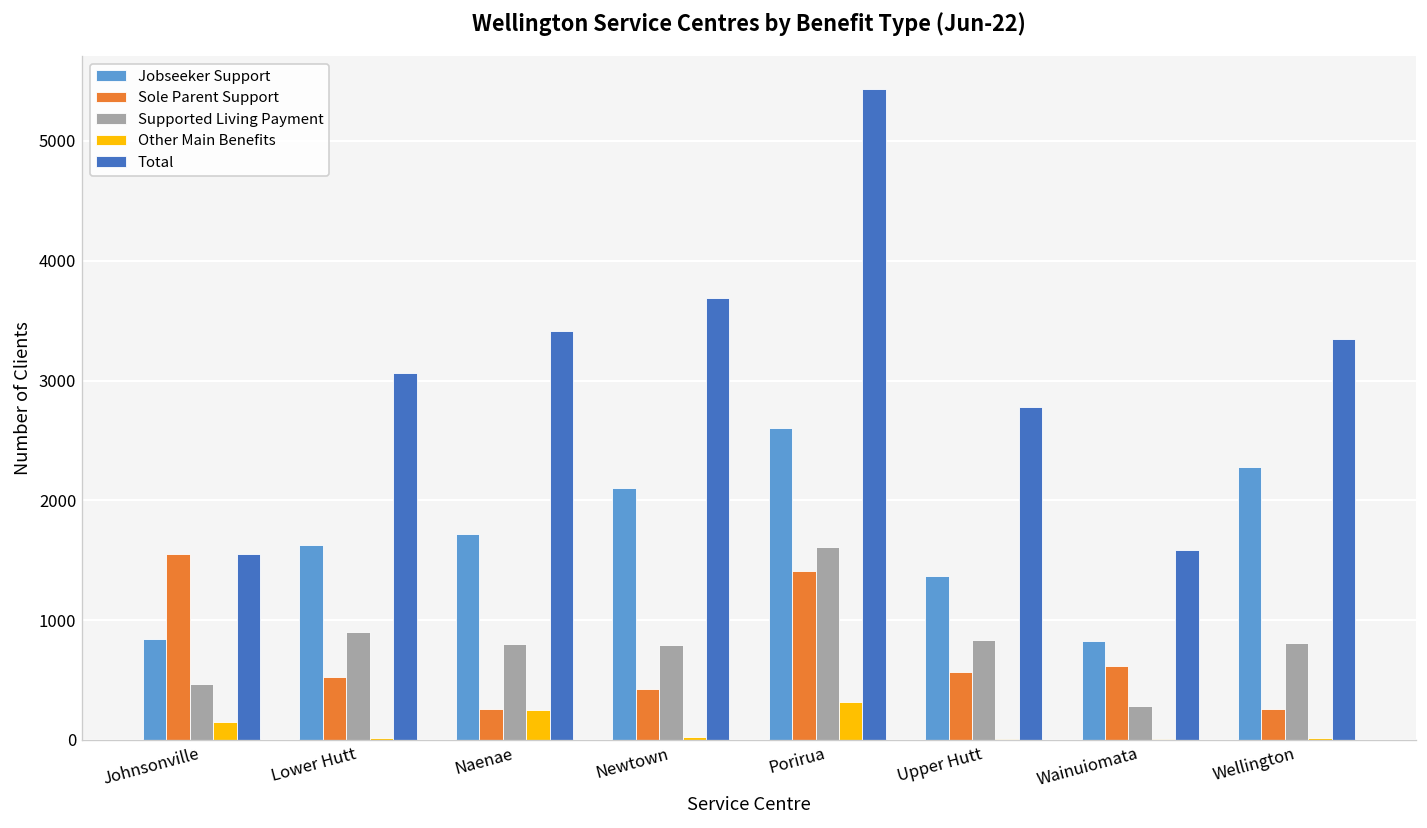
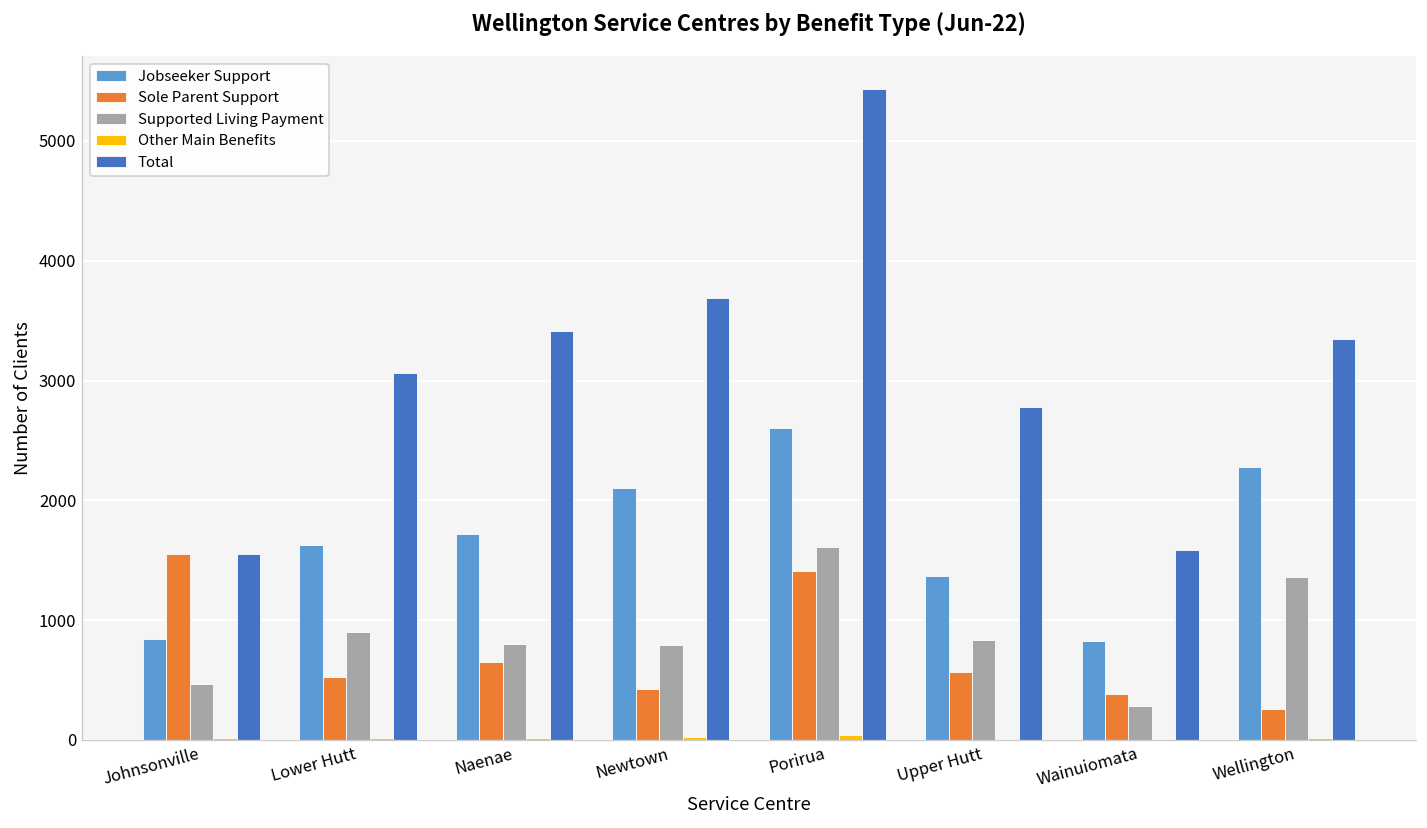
Other Main Benefits, Johnsonville: 200 -> 0
Sole Parent Support, Naenae: 300 -> 700
Other Main Benefits, Naenae: 200 -> 0
Other Main Benefits, Porirua: 300 -> 0
Sole Parent Support, Wainuiomata: 600 -> 400
Supported Living Payment, Wellington: 800 -> 1400
